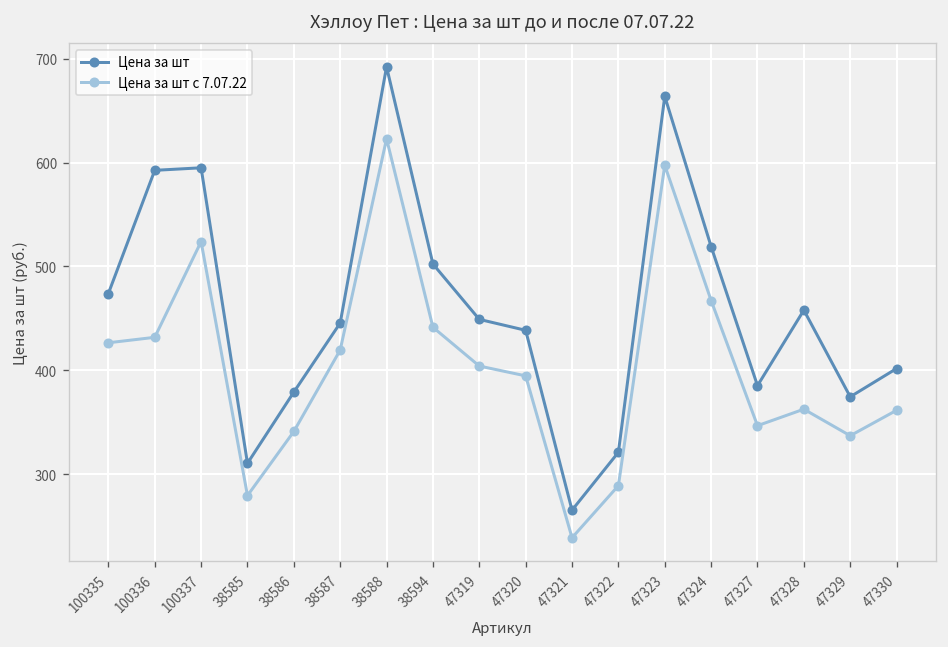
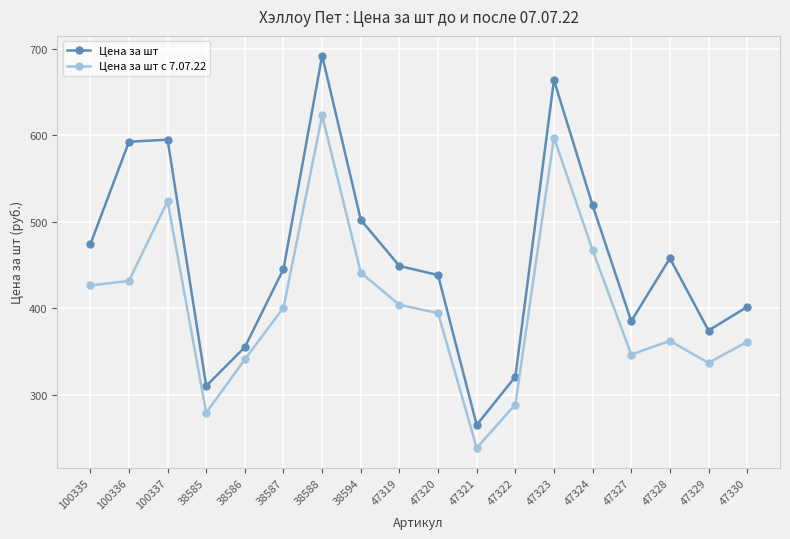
Цена за шт, 38586: 380 -> 360
Цена за шт с 7.07.22, 38587: 420 -> 400
